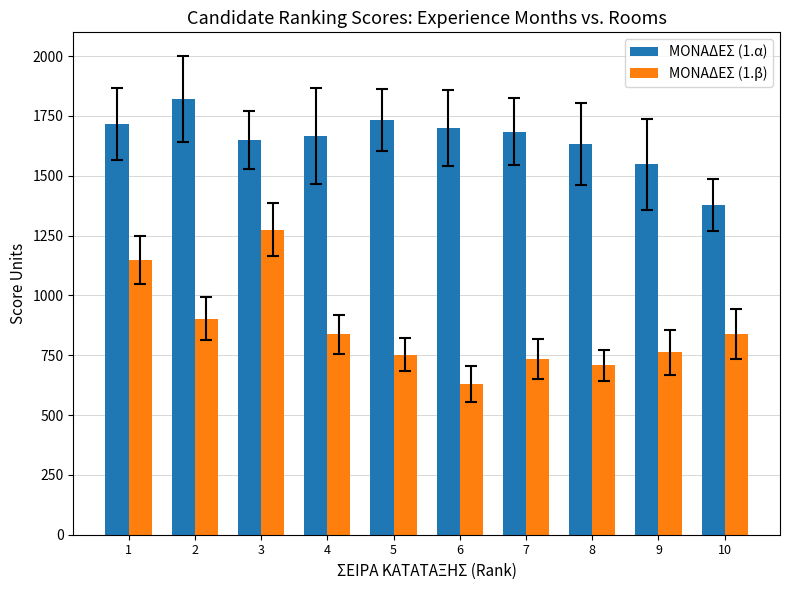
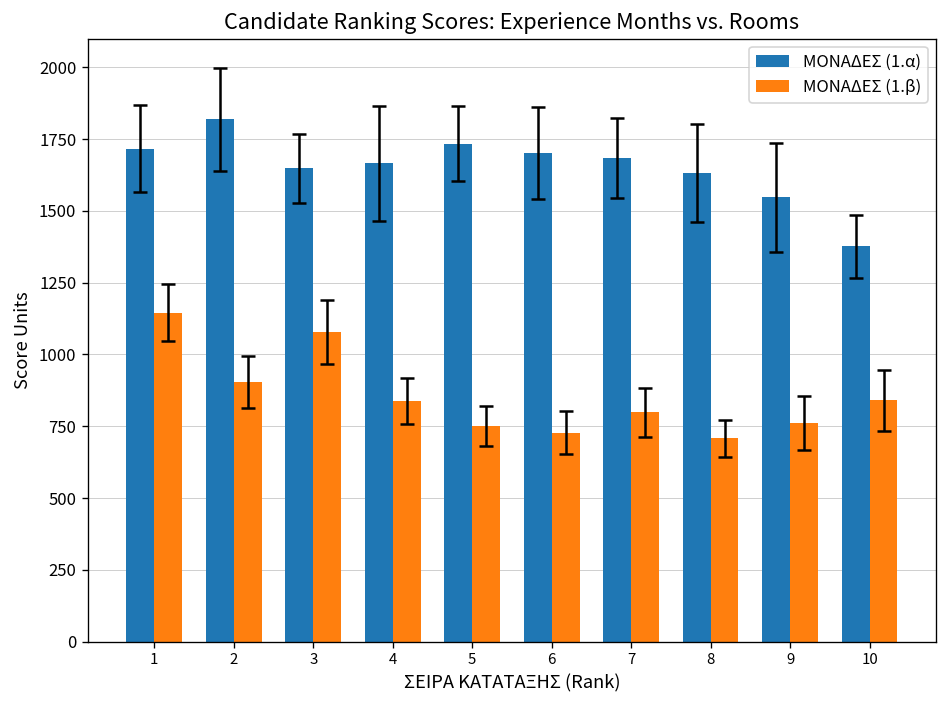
ΜΟΝΑΔΕΣ (1.β), 3: 1280 -> 1080
ΜΟΝΑΔΕΣ (1.β), 6: 630 -> 730
ΜΟΝΑΔΕΣ (1.β), 7: 730 -> 800
